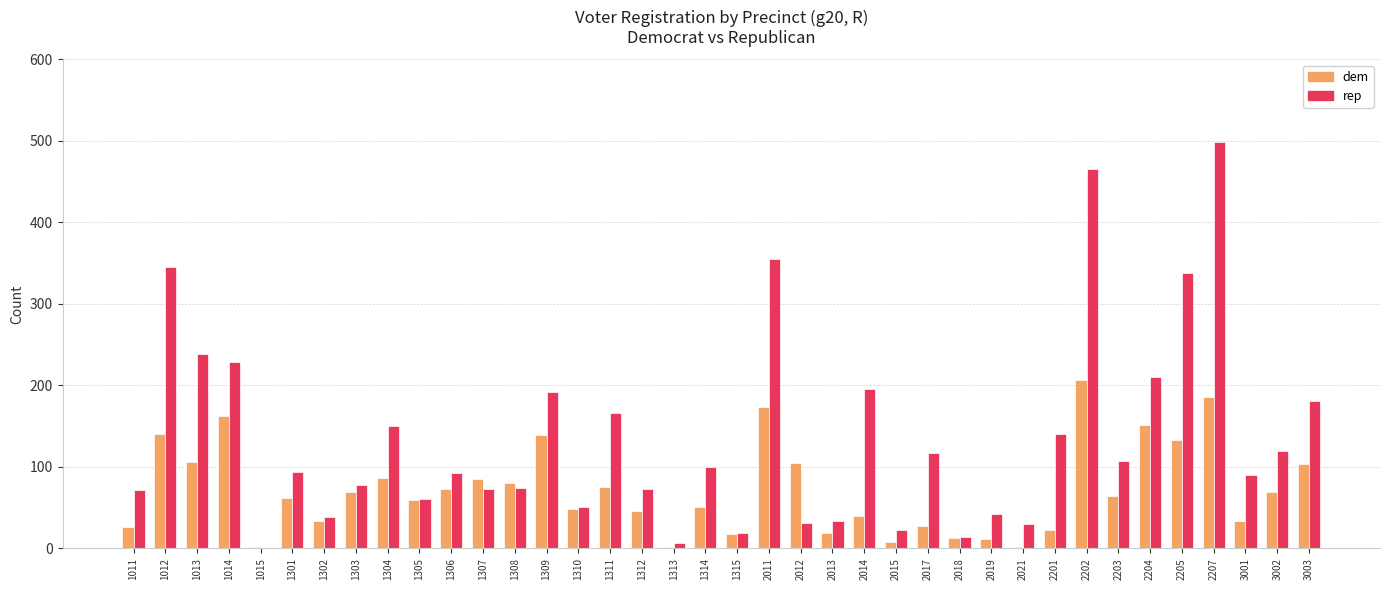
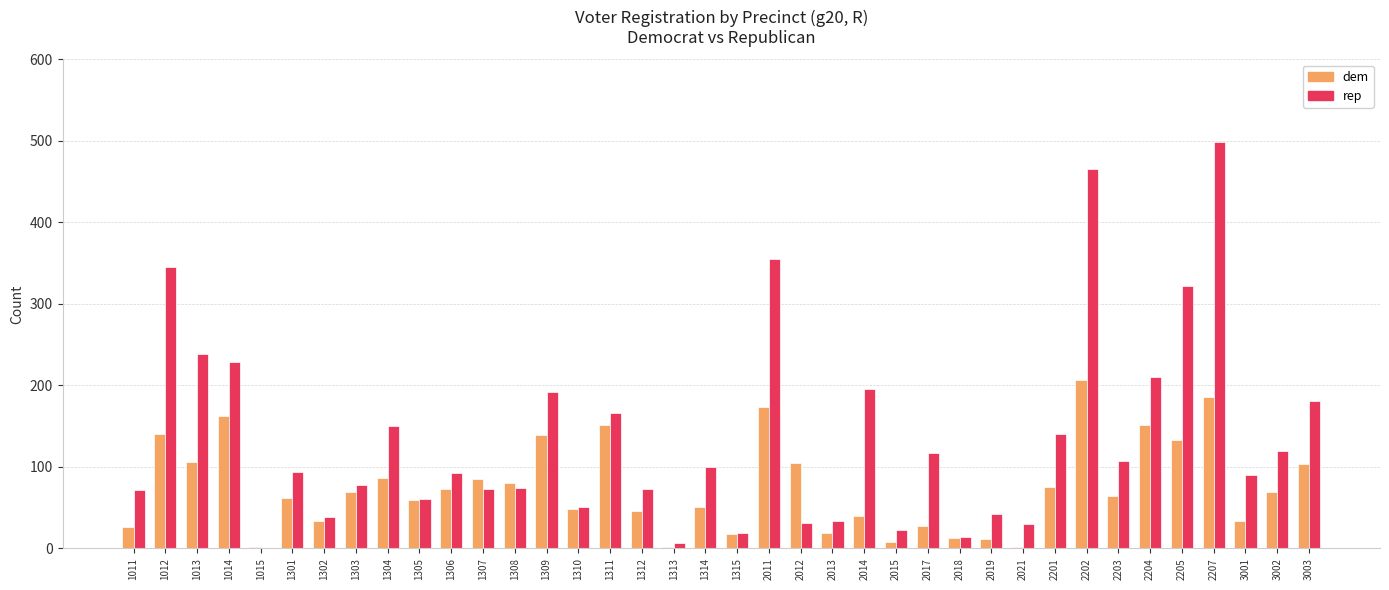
dem, 1311: 80 -> 150
dem, 2201: 20 -> 80
rep, 2205: 340 -> 320
